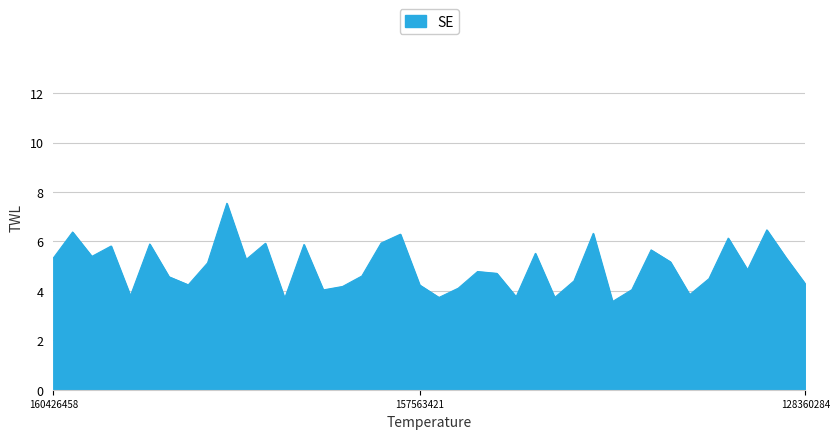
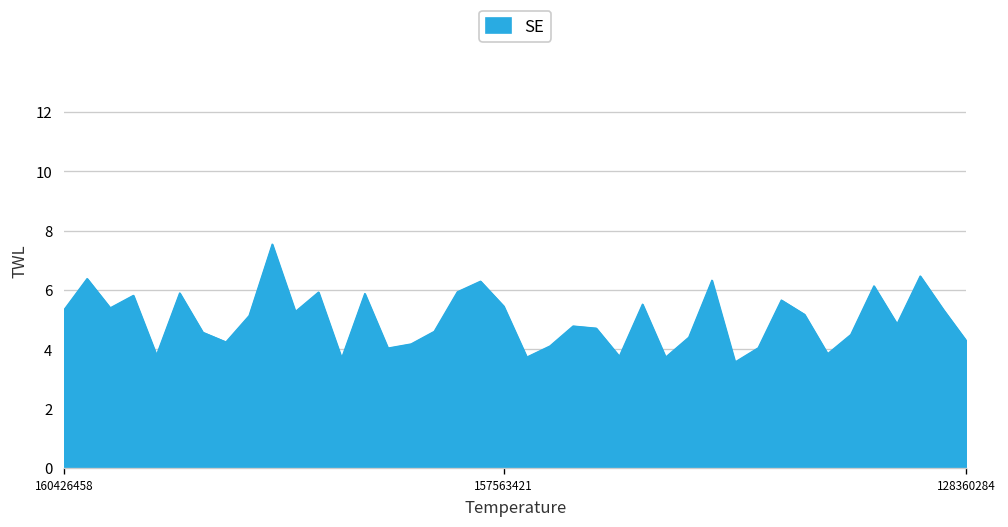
157563421: 4.2 -> 5.5
